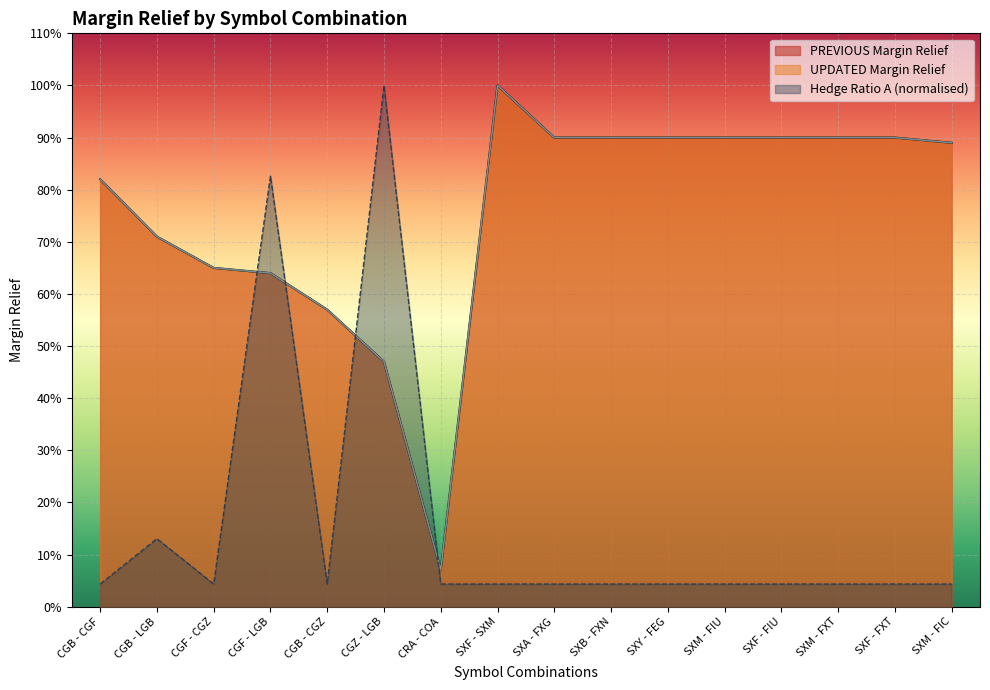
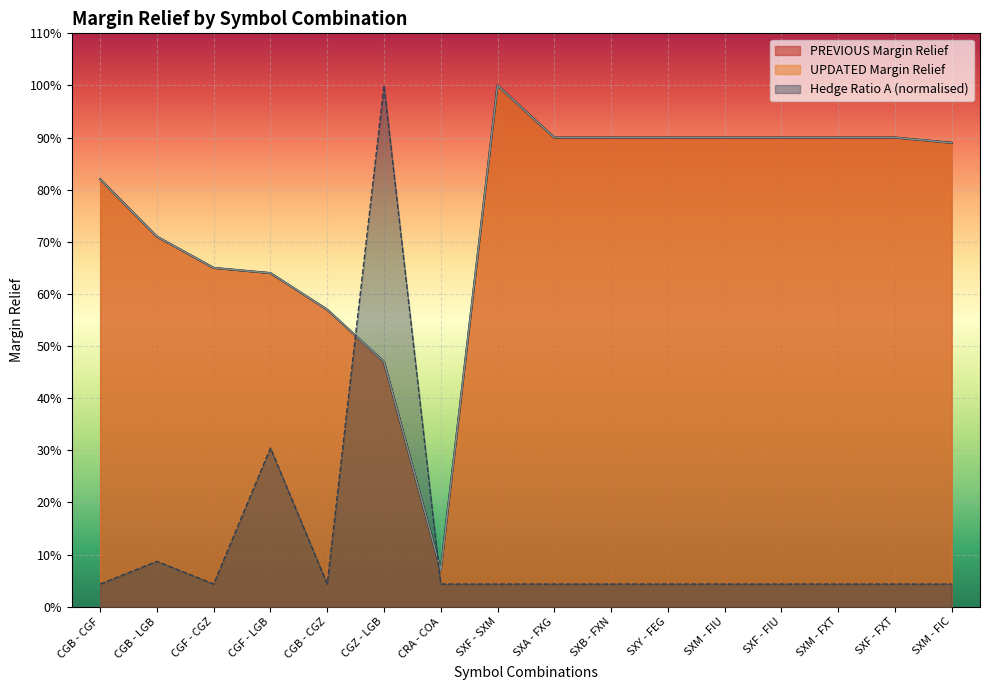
Hedge Ratio A (normalised), CGB - LGB: 13% -> 9%
Hedge Ratio A (normalised), CGF - LGB: 83% -> 30%
